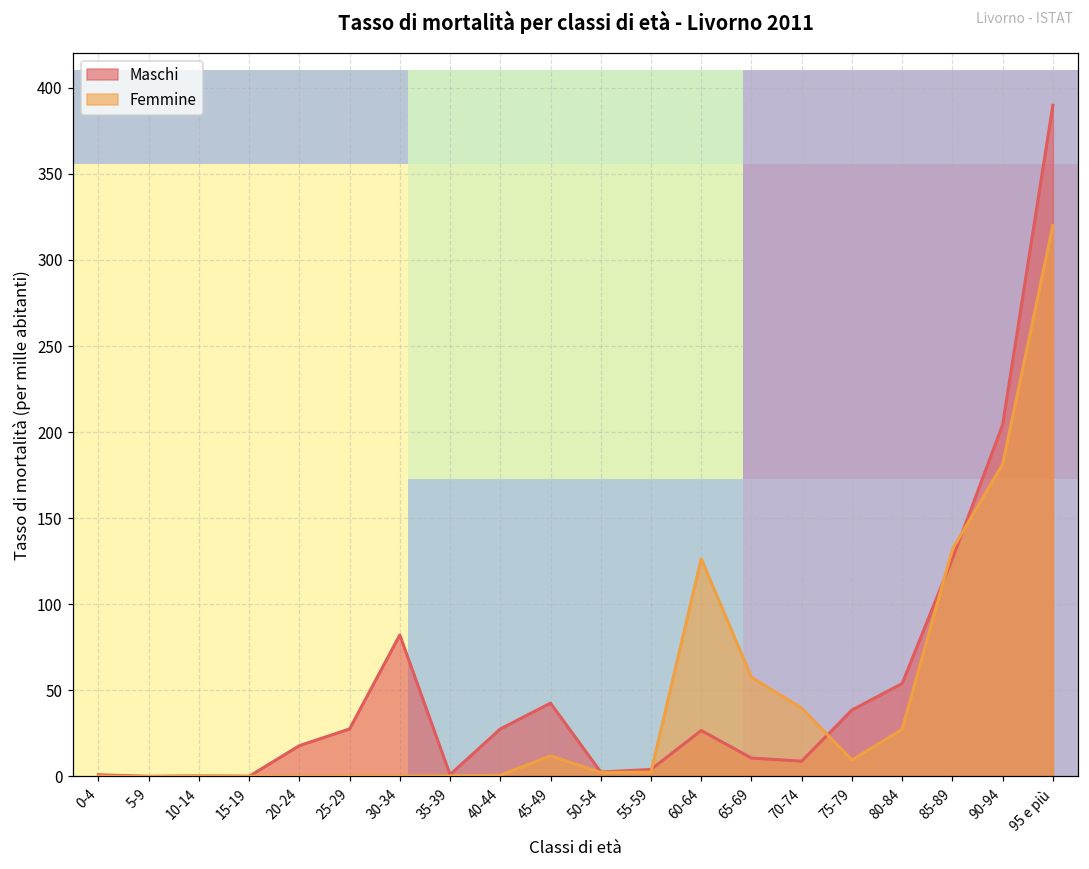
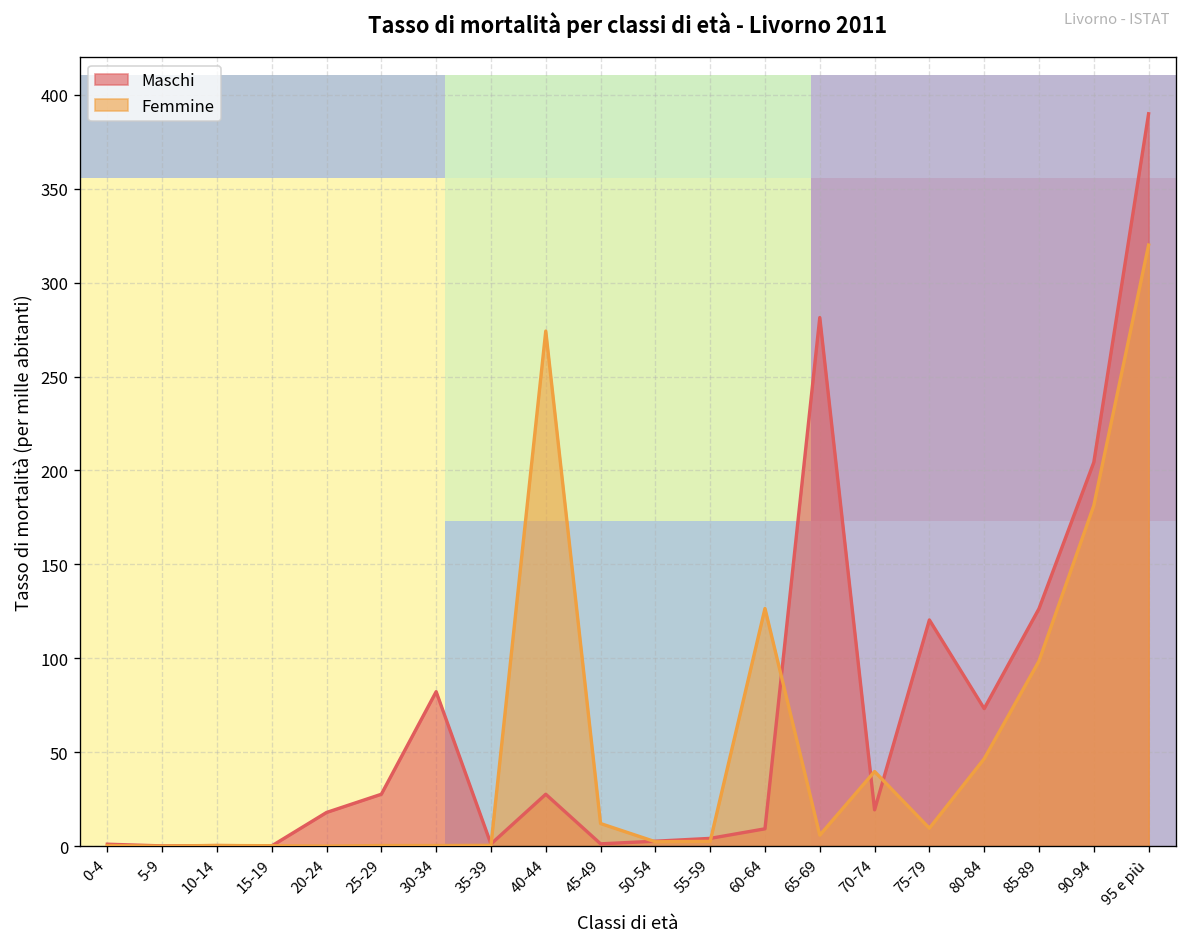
Femmine, 40-44: 1 -> 274
Maschi, 45-49: 43 -> 1
Maschi, 60-64: 27 -> 9
Maschi, 65-69: 11 -> 281
Femmine, 65-69: 58 -> 6
Maschi, 70-74: 9 -> 19
Maschi, 75-79: 39 -> 120
Maschi, 80-84: 54 -> 73
Femmine, 80-84: 27 -> 47
Femmine, 85-89: 132 -> 99
